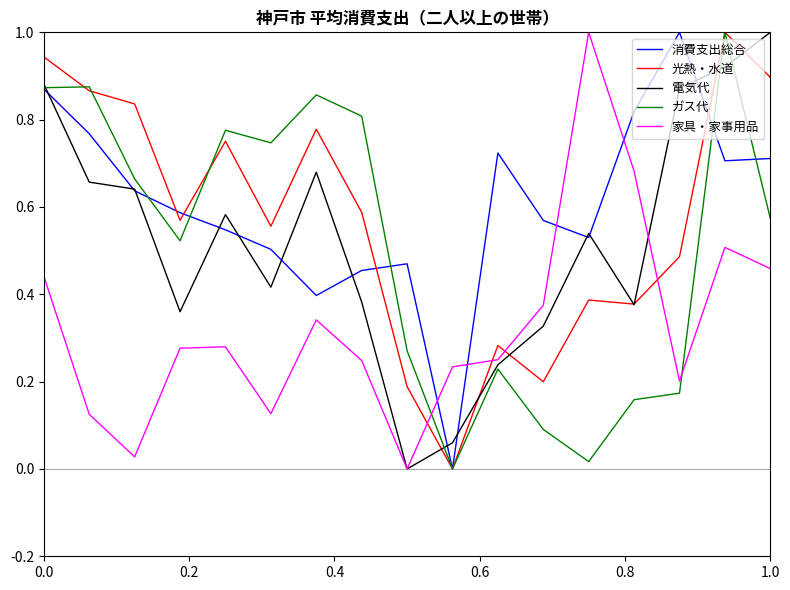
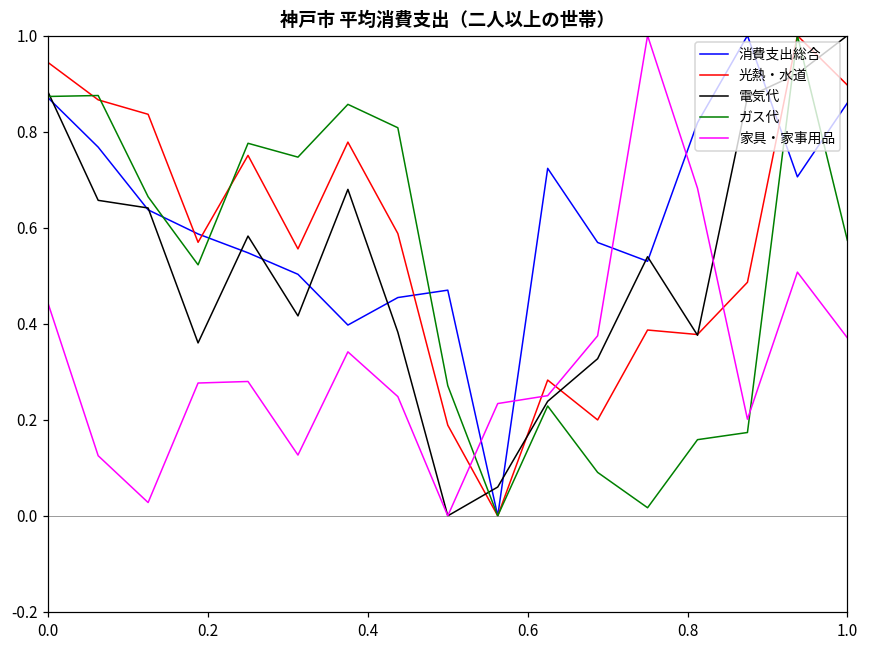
消費支出総合, 1.0: 0.71 -> 0.86
家具・家事用品, 1.0: 0.46 -> 0.37
